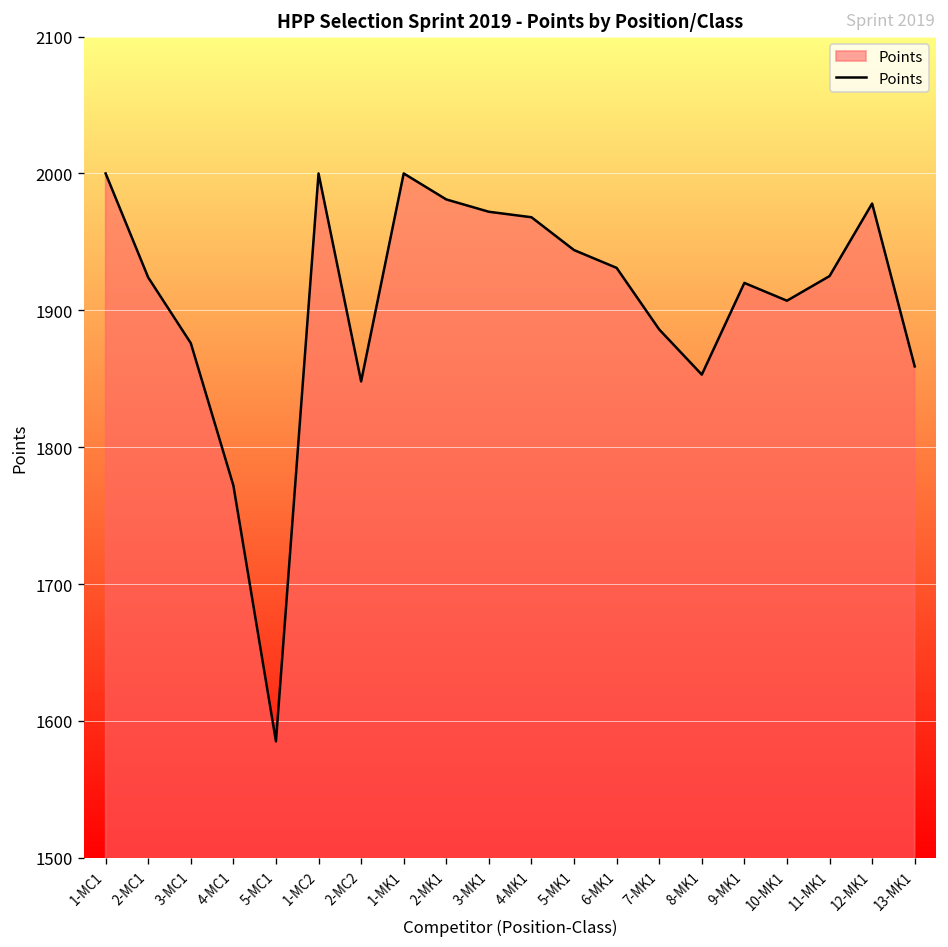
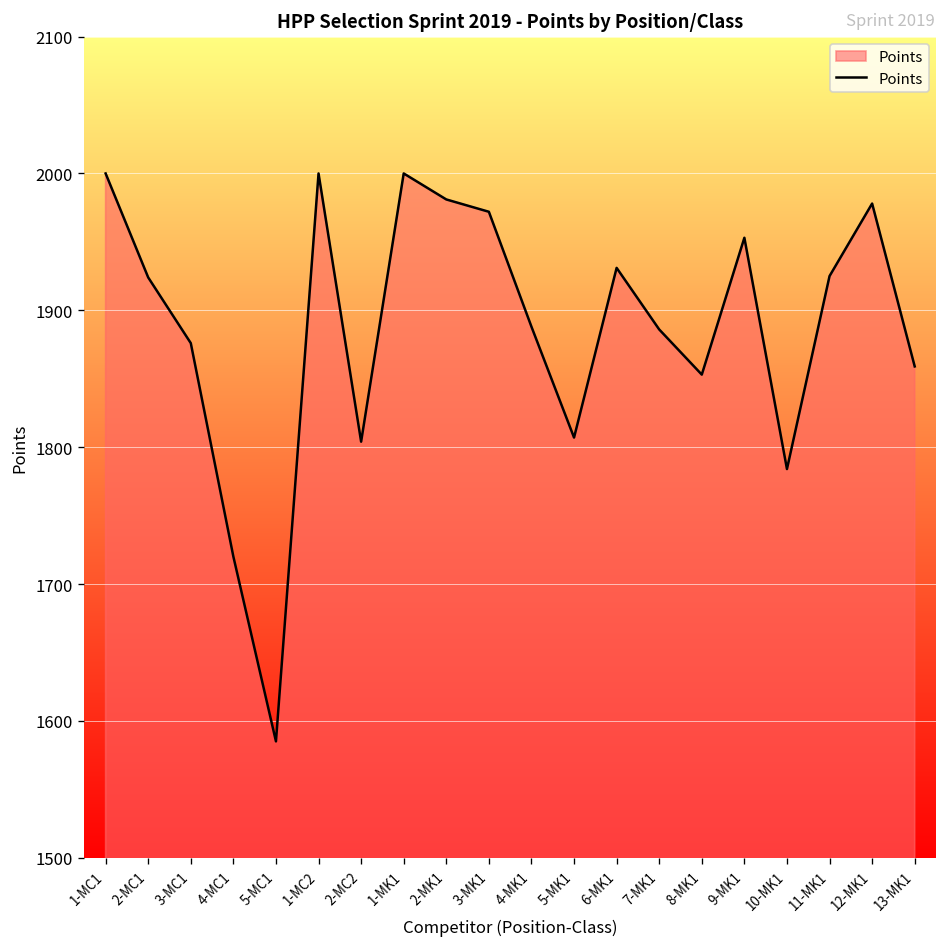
4-MC1: 1772 -> 1720
2-MC2: 1848 -> 1804
4-MK1: 1968 -> 1888
5-MK1: 1944 -> 1807
9-MK1: 1920 -> 1953
10-MK1: 1907 -> 1784
